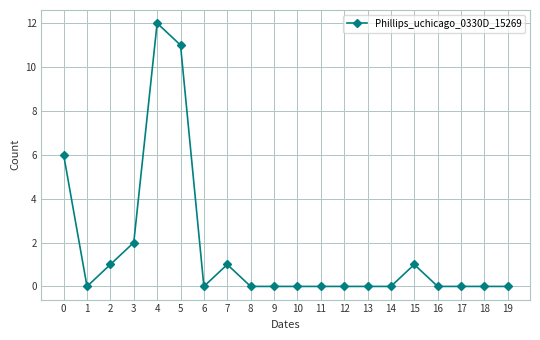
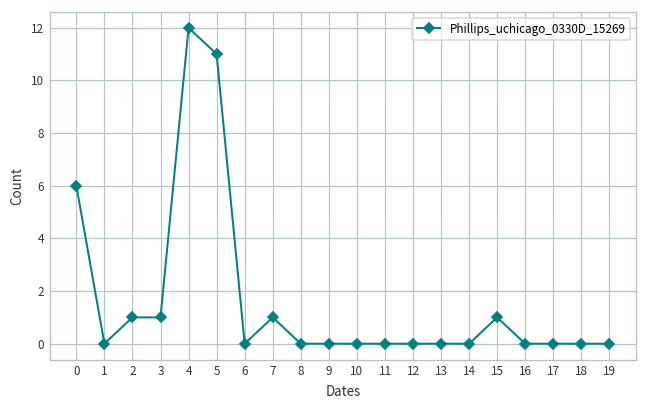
3: 2 -> 1
